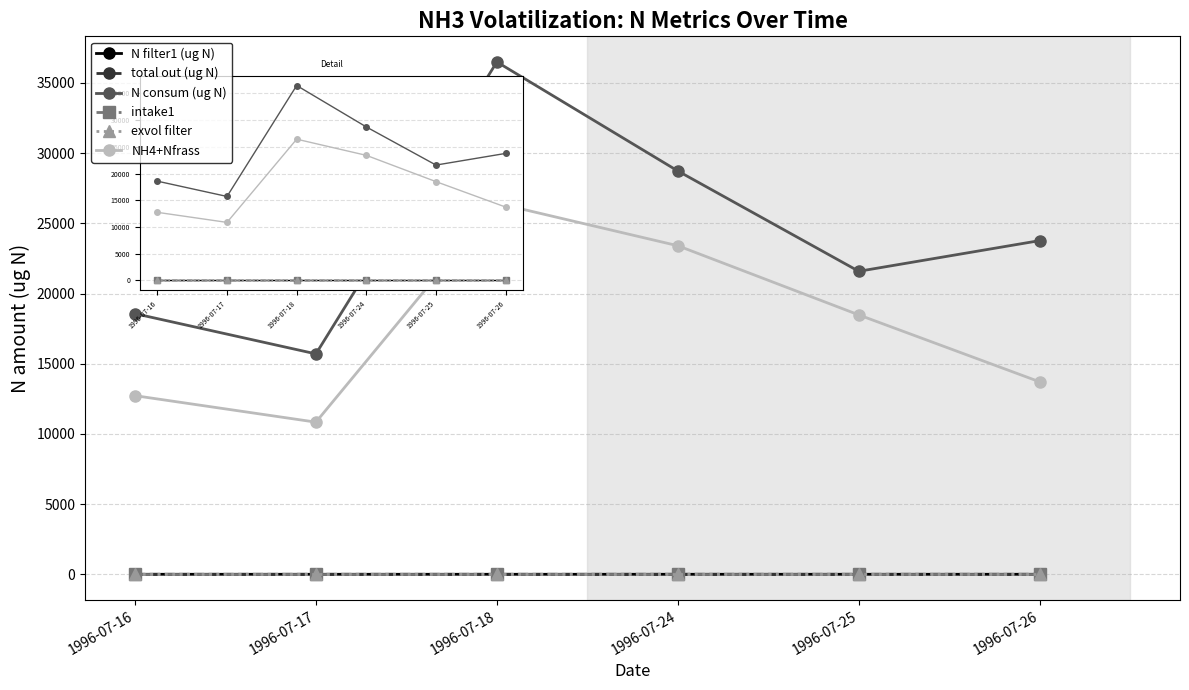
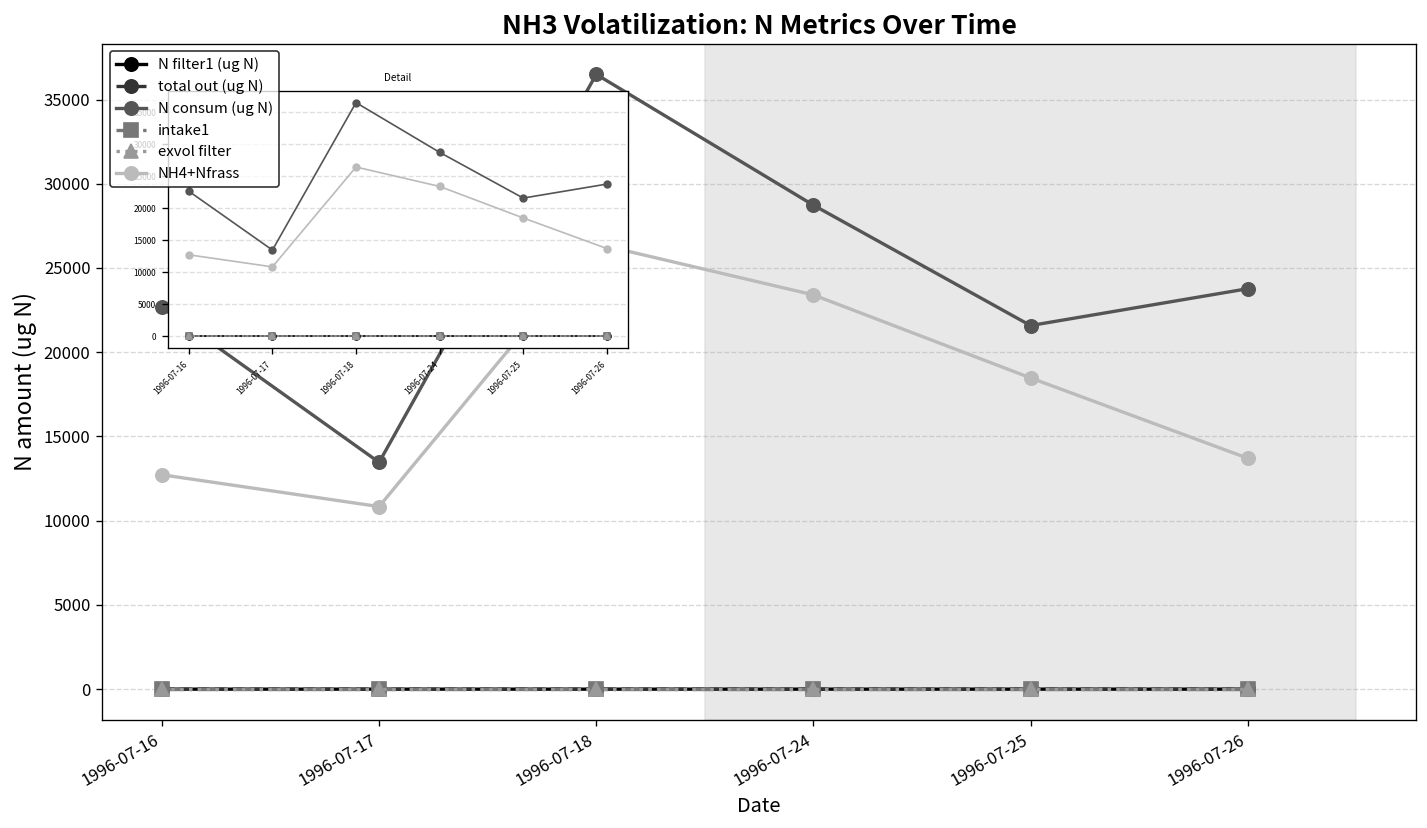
N consum (ug N), 1996-07-16: 18600 -> 22700
N consum (ug N), 1996-07-17: 15700 -> 13500
